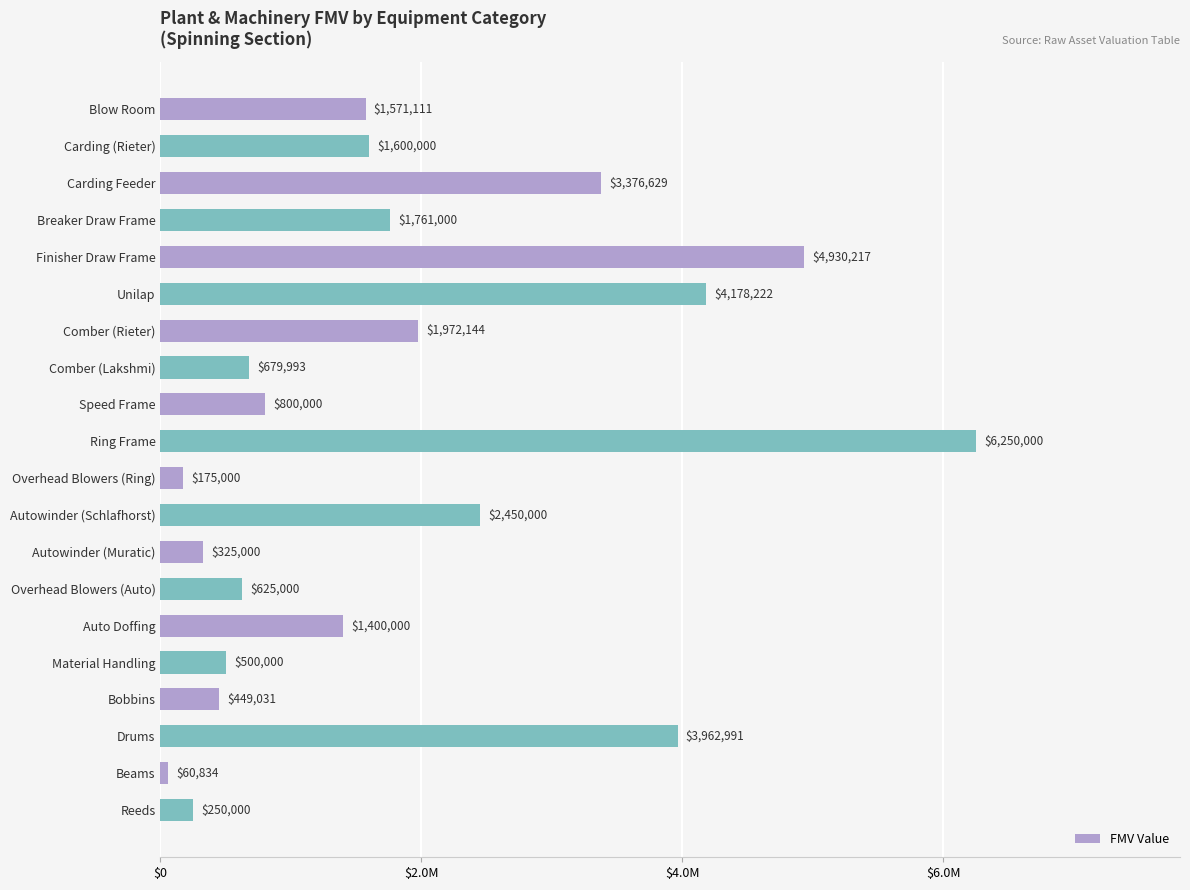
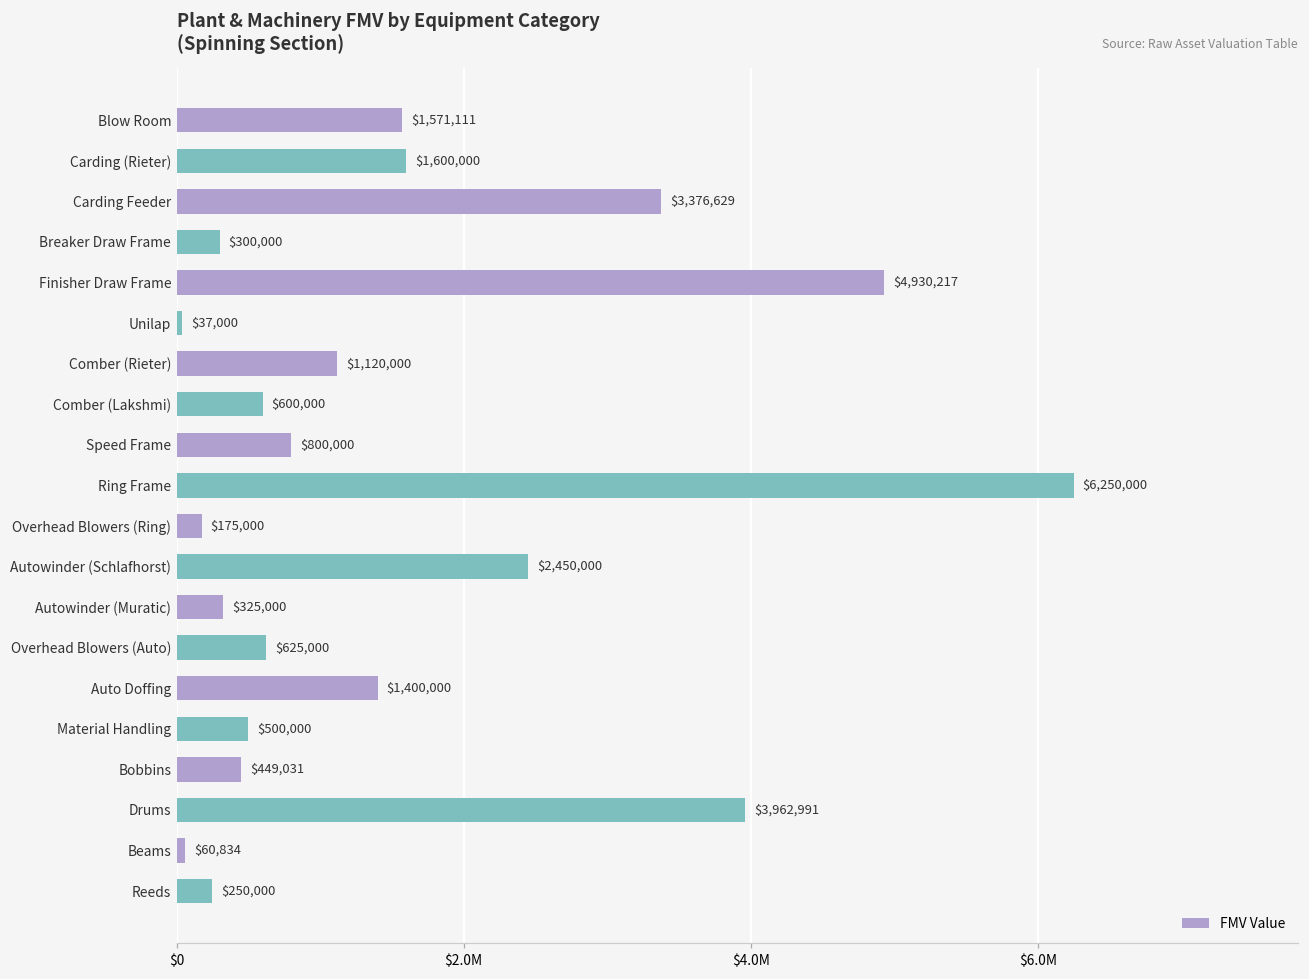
Breaker Draw Frame: $1,761,000 -> $300,000
Unilap: $4,178,222 -> $37,000
Comber (Rieter): $1,972,144 -> $1,120,000
Comber (Lakshmi): $679,993 -> $600,000
